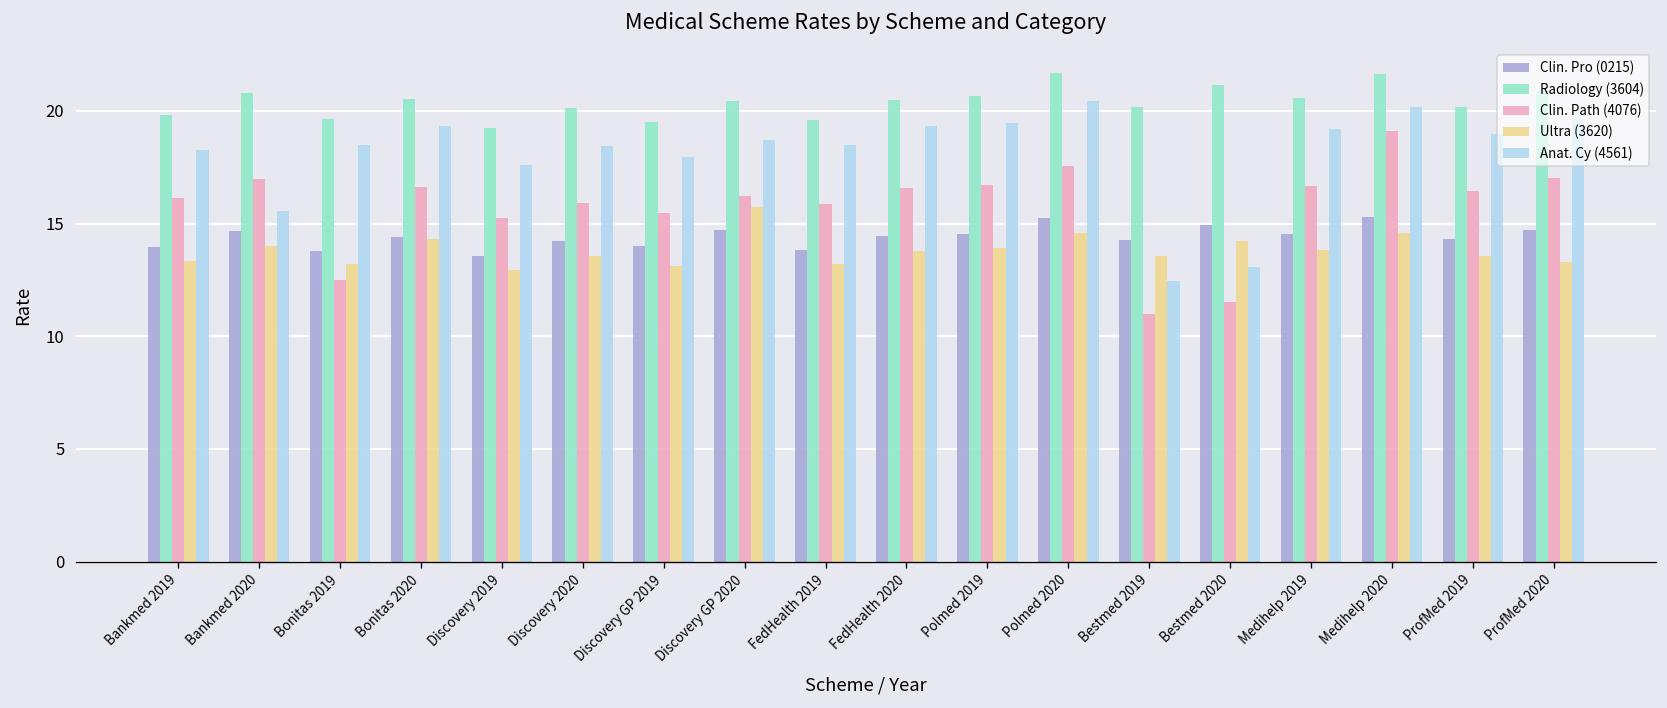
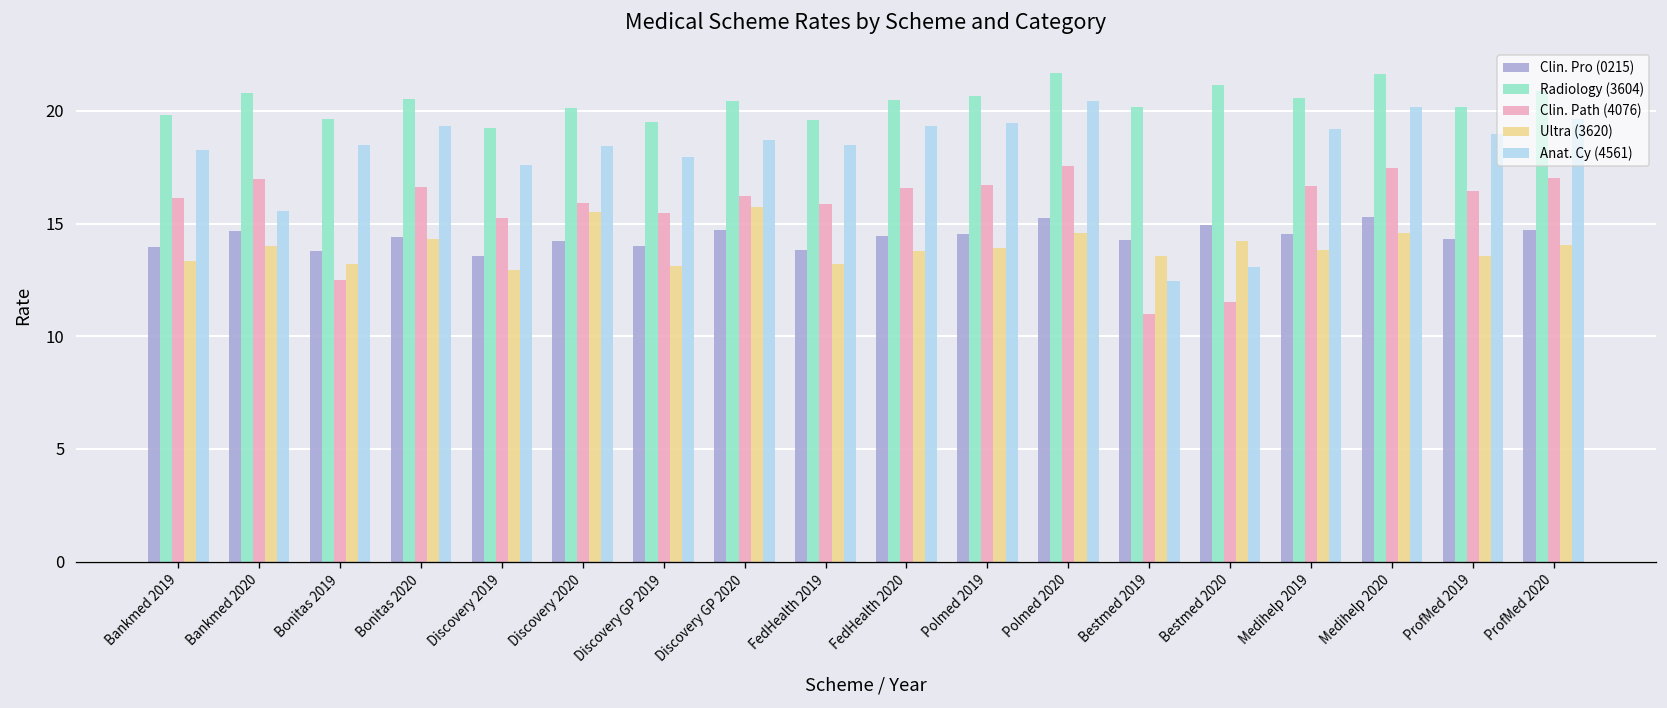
Ultra (3620), Discovery 2020: 13.6 -> 15.5
Clin. Path (4076), Medihelp 2020: 19.1 -> 17.5
Ultra (3620), ProfMed 2020: 13.3 -> 14.0
